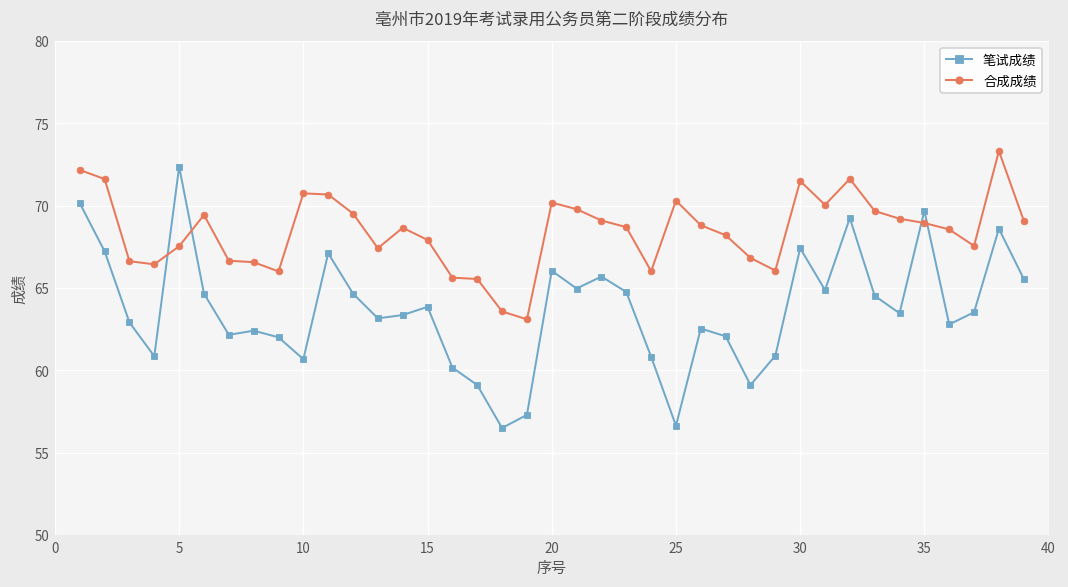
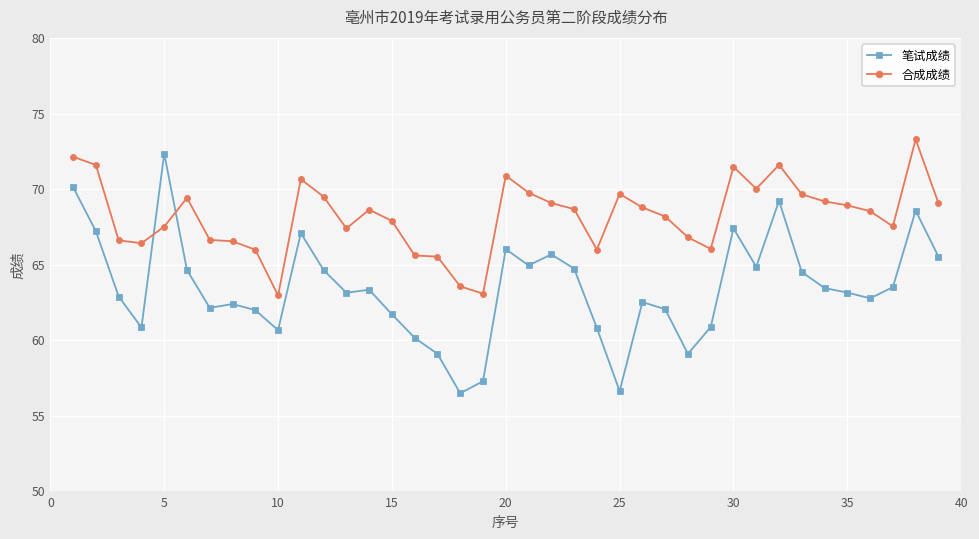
合成成绩, 10: 70.7 -> 63.0
笔试成绩, 15: 63.9 -> 61.7
合成成绩, 20: 70.2 -> 70.9
合成成绩, 25: 70.3 -> 69.7
笔试成绩, 35: 69.7 -> 63.2
